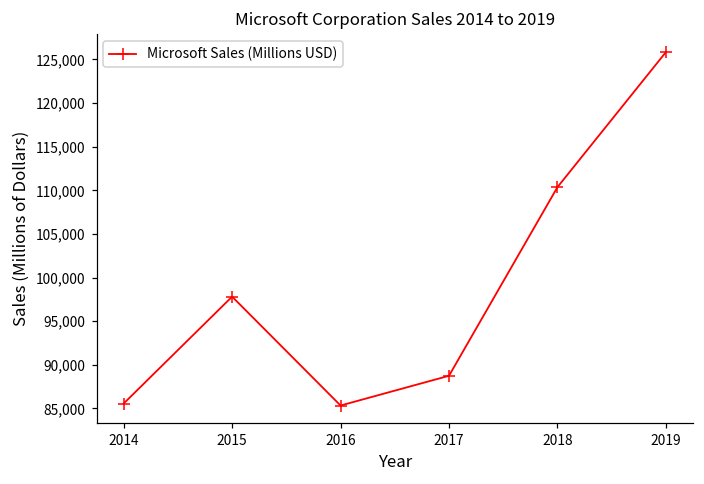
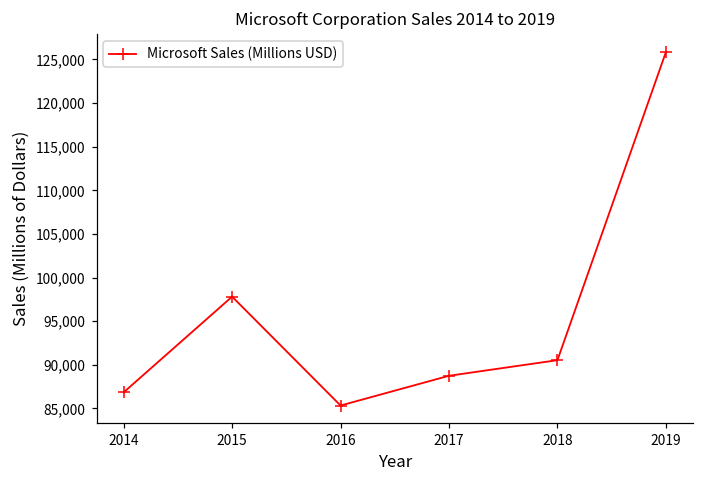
2014: 86,000 -> 87,000
2018: 110,000 -> 91,000
